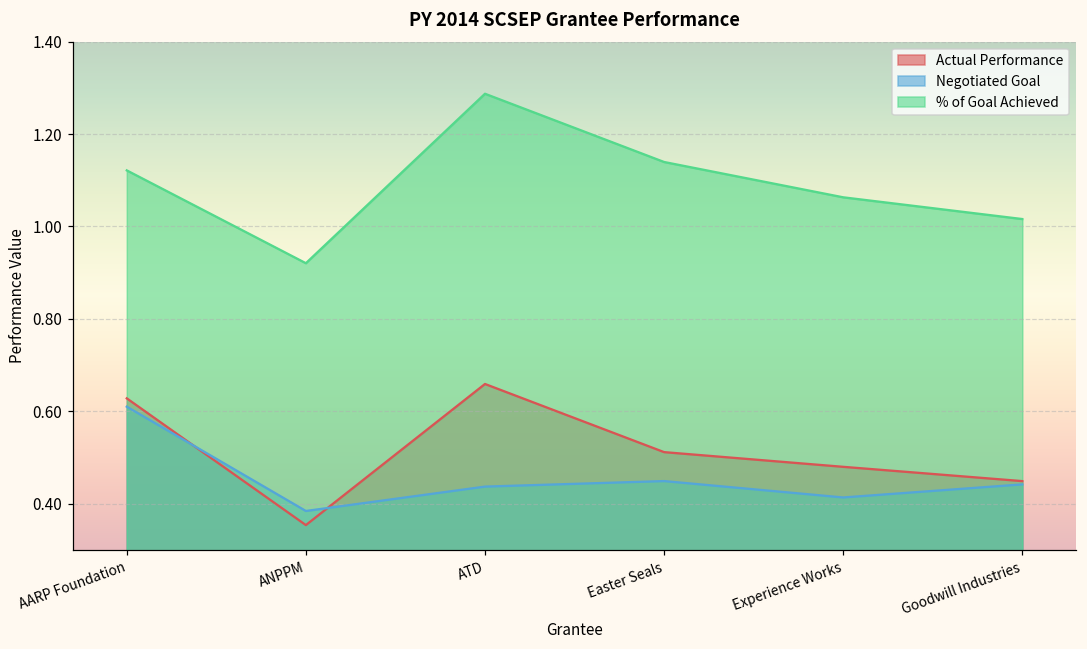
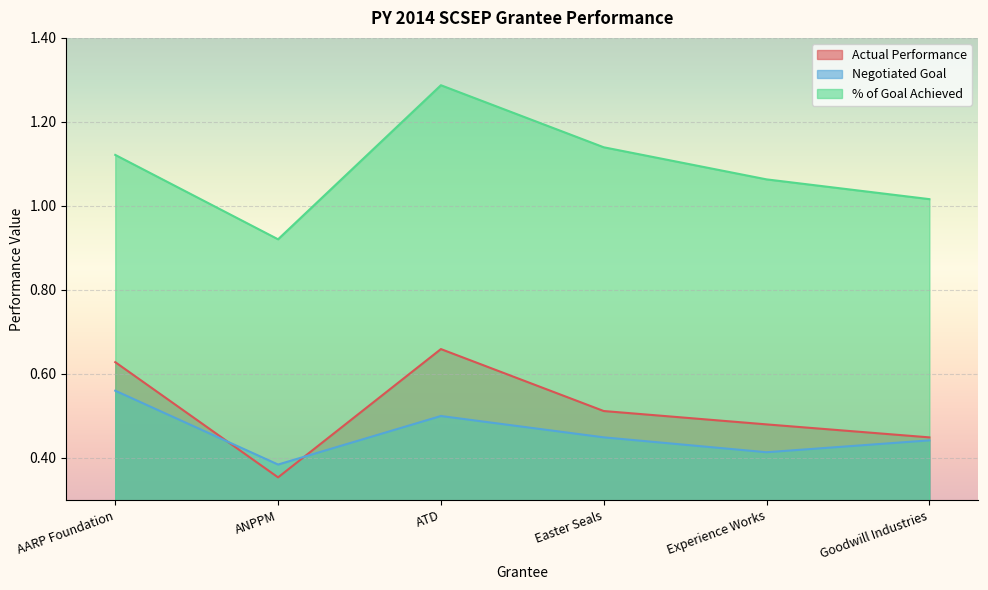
Negotiated Goal, AARP Foundation: 0.61 -> 0.56
Negotiated Goal, ATD: 0.44 -> 0.50
